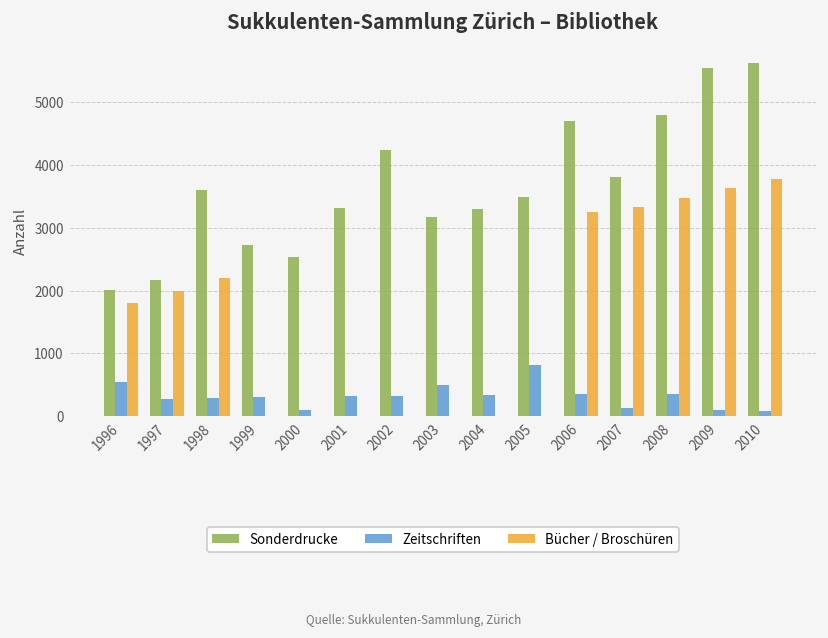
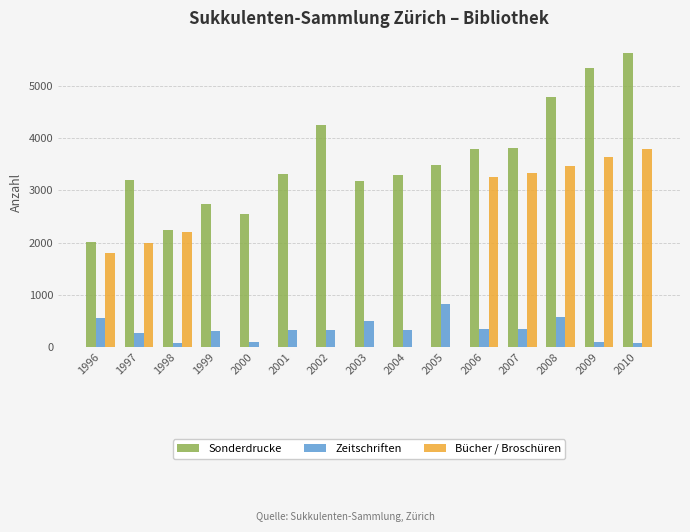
Sonderdrucke, 1997: 2200 -> 3200
Sonderdrucke, 1998: 3600 -> 2200
Zeitschriften, 1998: 300 -> 100
Sonderdrucke, 2006: 4700 -> 3800
Zeitschriften, 2007: 100 -> 400
Zeitschriften, 2008: 400 -> 600
Sonderdrucke, 2009: 5500 -> 5300
